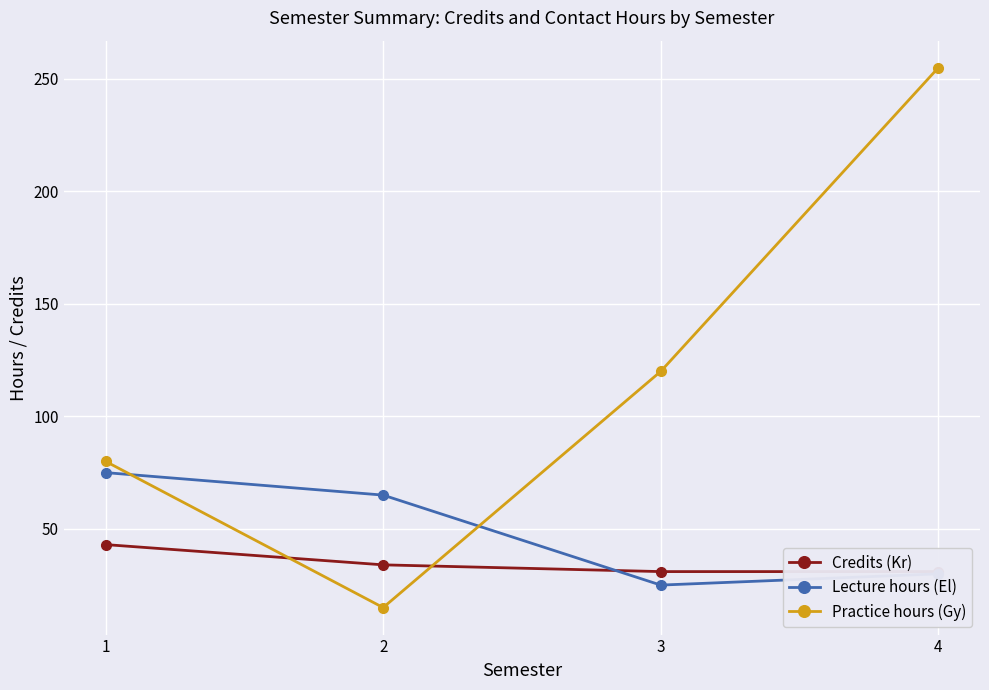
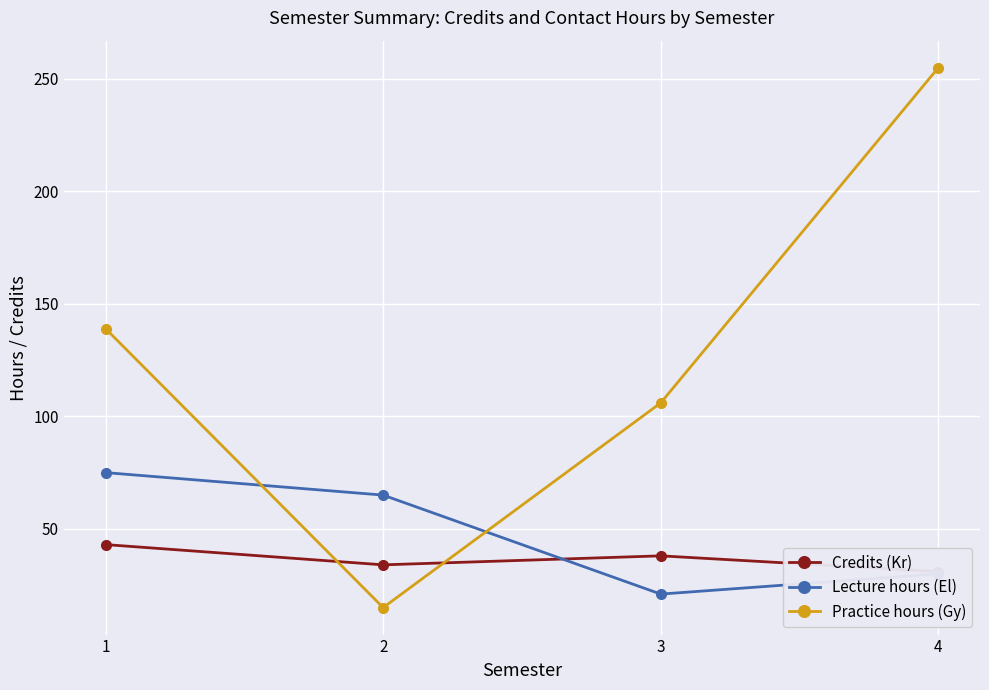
Practice hours (Gy), 1: 80 -> 139
Credits (Kr), 3: 31 -> 38
Lecture hours (El), 3: 25 -> 21
Practice hours (Gy), 3: 120 -> 106
